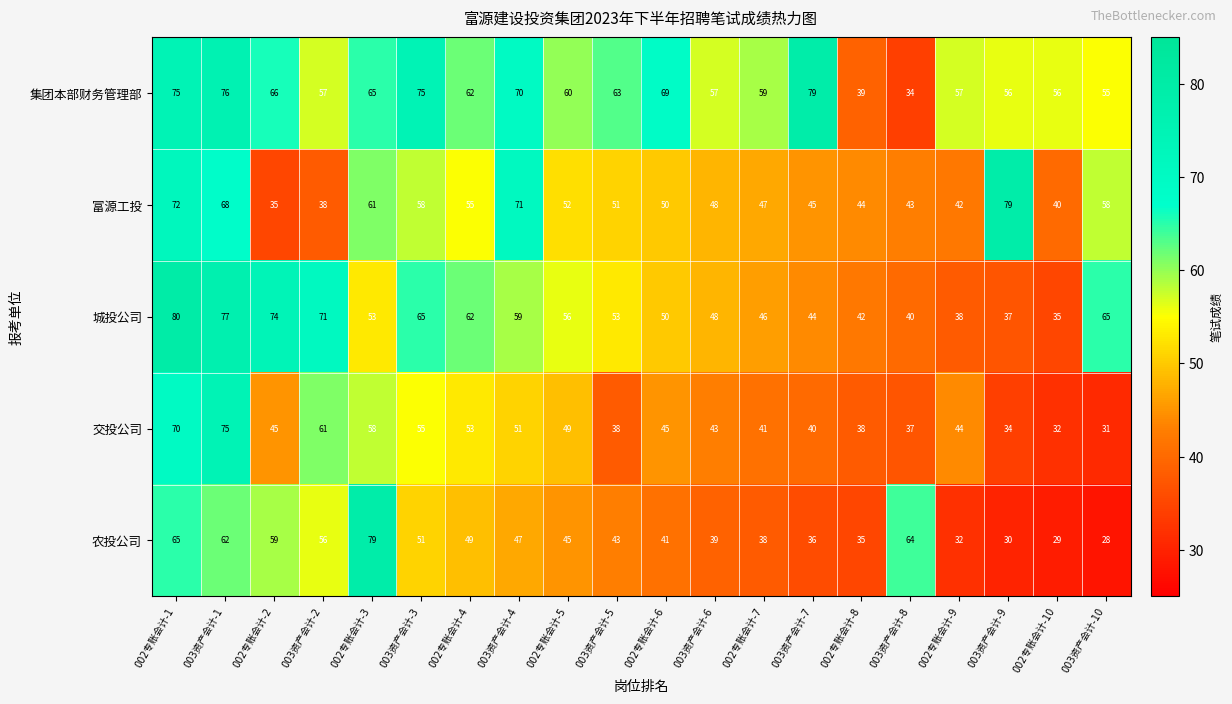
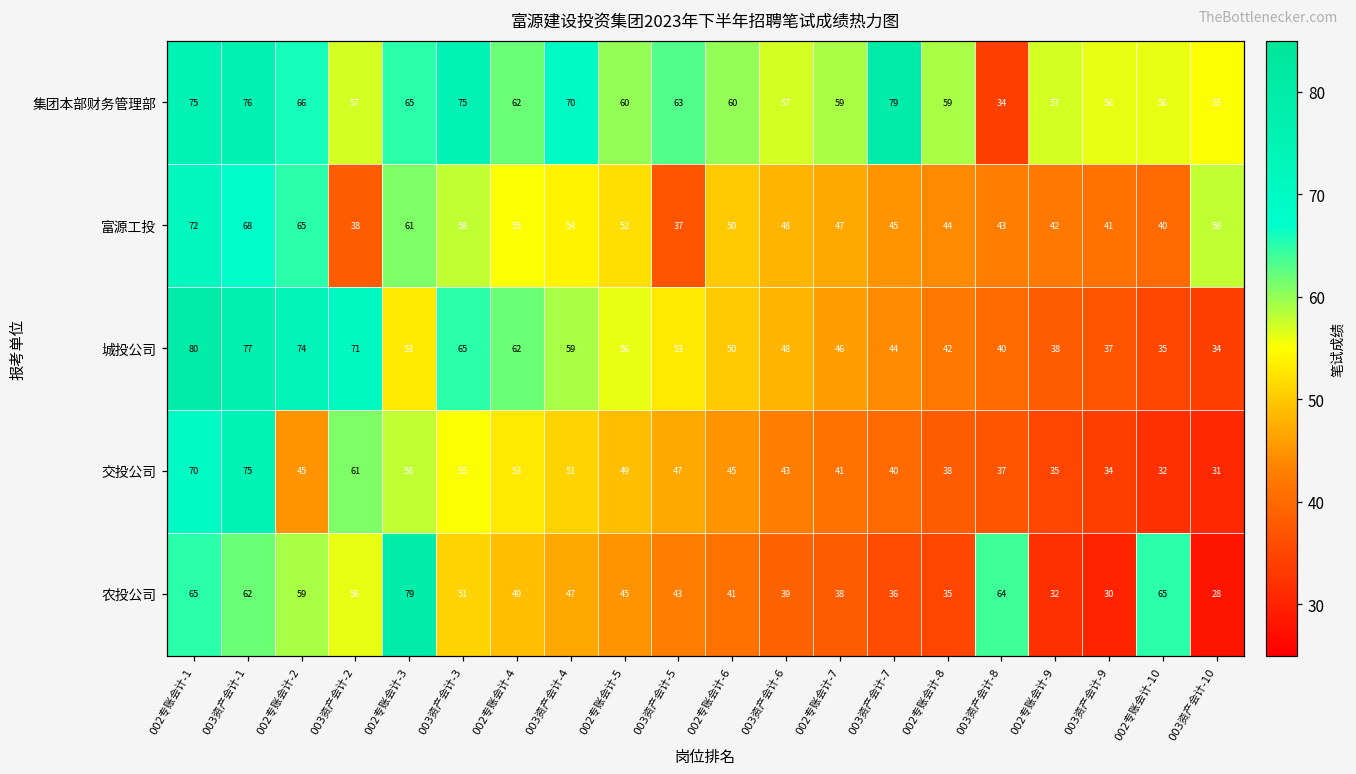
集团本部财务管理部, 002专账会计-6: 69 -> 60
集团本部财务管理部, 002专账会计-8: 39 -> 59
富源工投, 002专账会计-2: 35 -> 65
富源工投, 003资产会计-4: 71 -> 54
富源工投, 003资产会计-5: 51 -> 37
富源工投, 003资产会计-9: 79 -> 41
城投公司, 003资产会计-10: 65 -> 34
交投公司, 003资产会计-5: 38 -> 47
交投公司, 002专账会计-9: 44 -> 35
农投公司, 002专账会计-10: 29 -> 65
